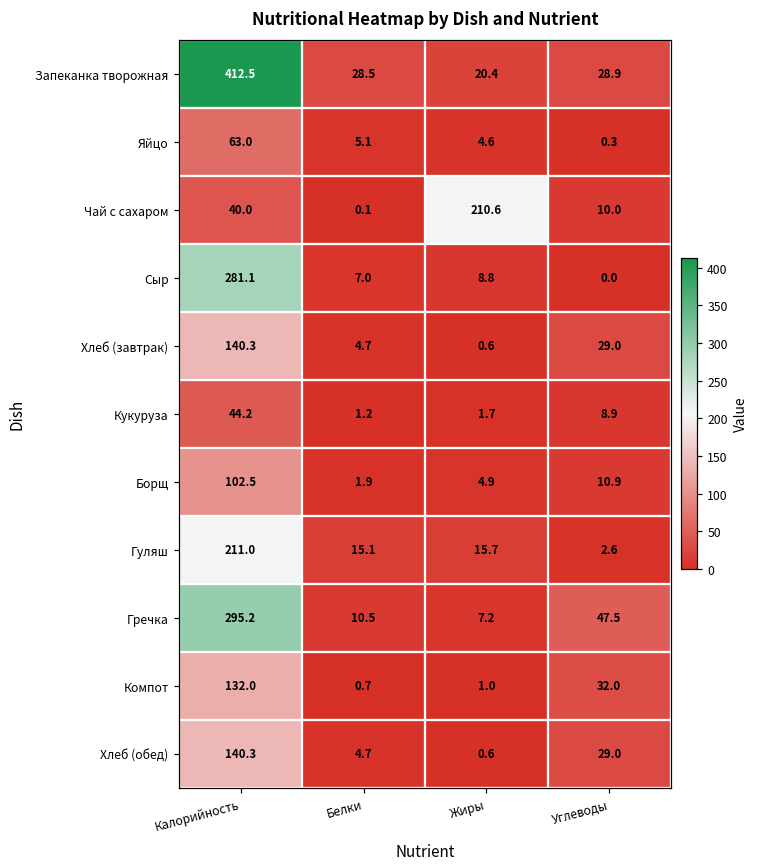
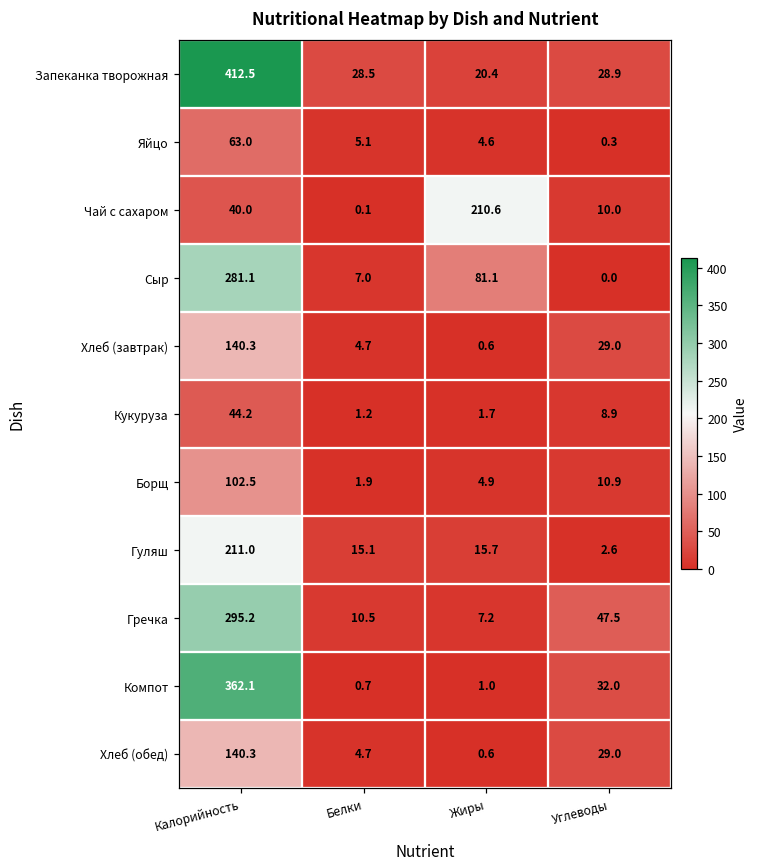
Сыр, Жиры: 8.8 -> 81.1
Компот, Калорийность: 132.0 -> 362.1
